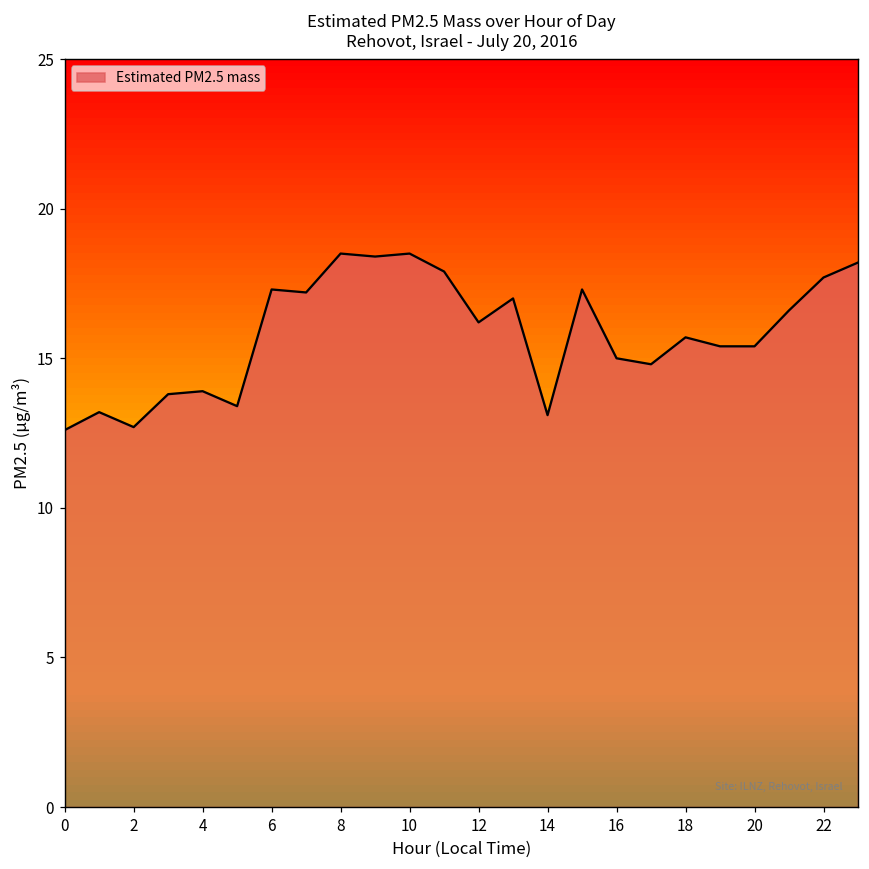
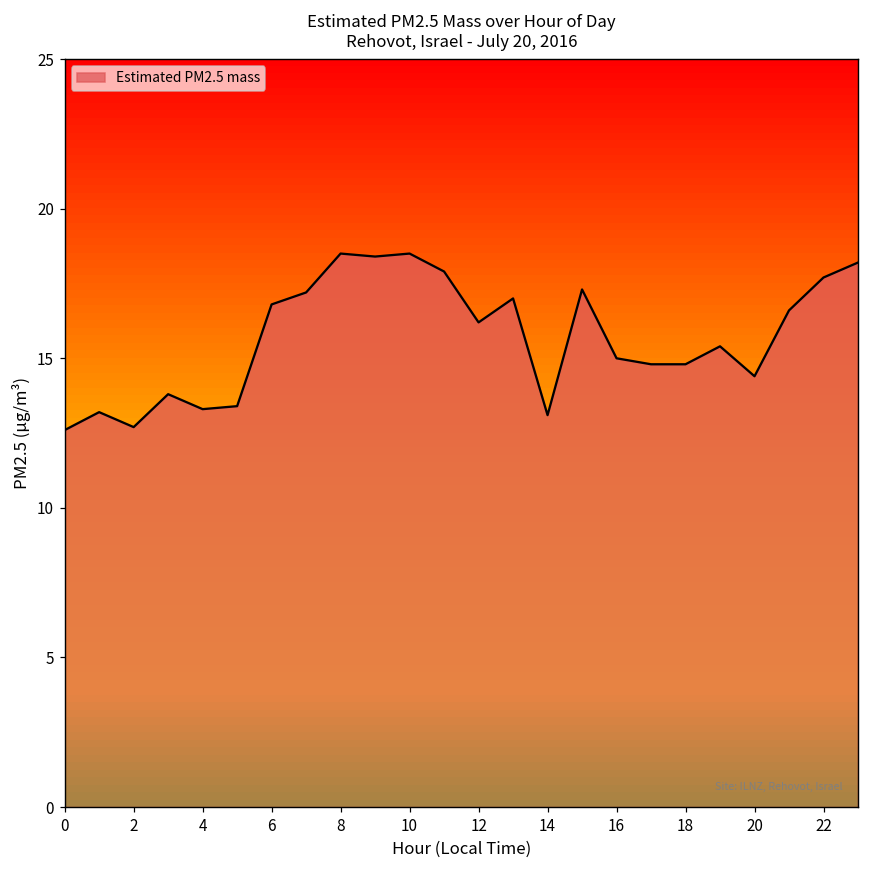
4: 13.9 -> 13.3
6: 17.3 -> 16.8
18: 15.7 -> 14.8
20: 15.4 -> 14.4
